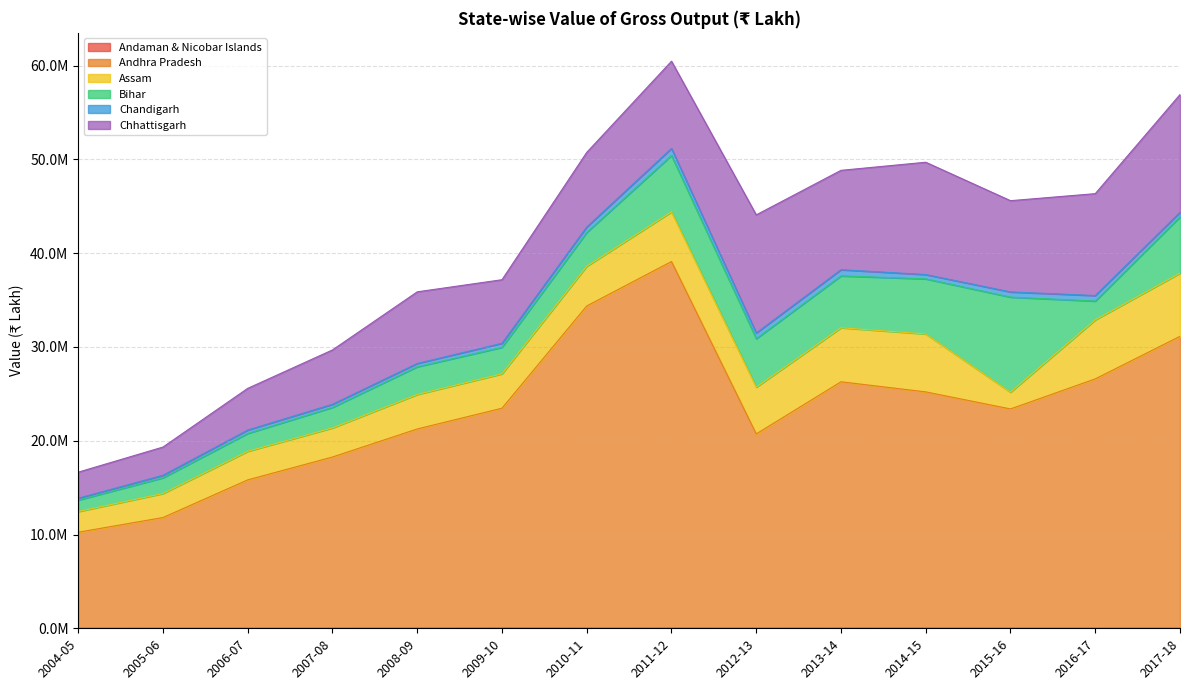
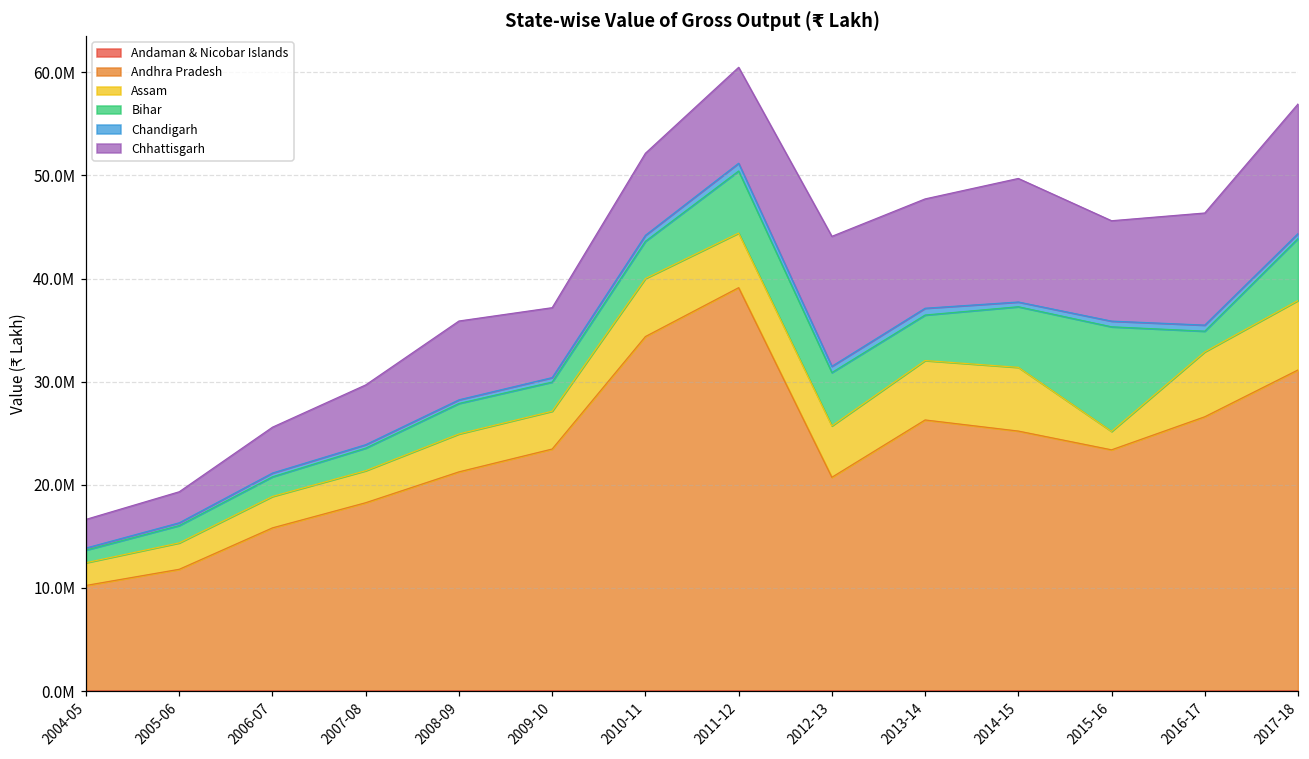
Assam, 2010-11: 4000000 -> 6000000
Bihar, 2013-14: 6000000 -> 4000000
